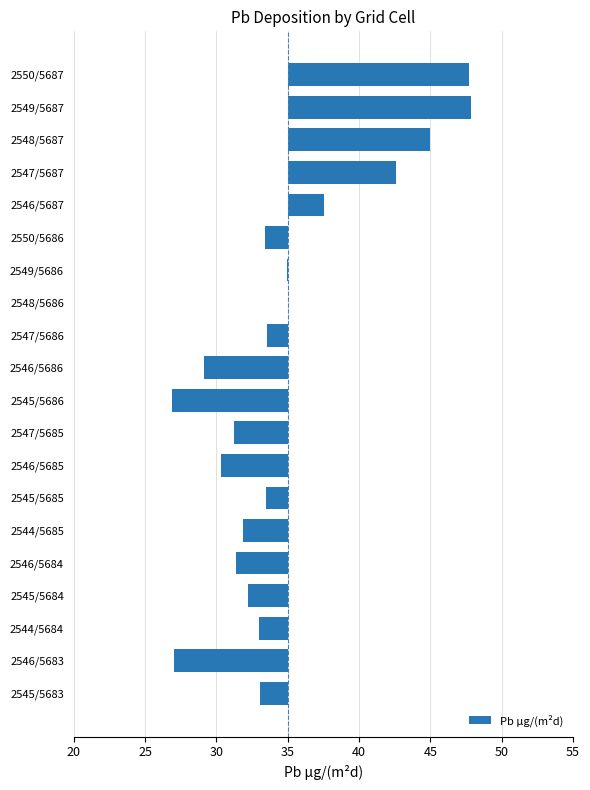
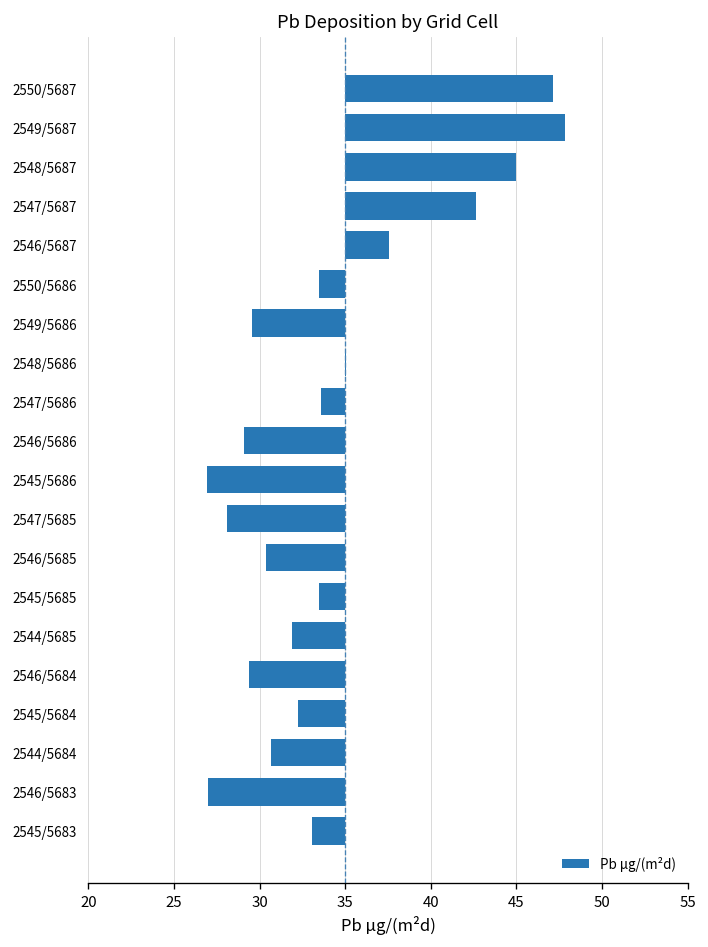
2550/5687: 47.7 -> 47.2
2549/5686: 35.0 -> 29.5
2547/5685: 31.2 -> 28.1
2546/5684: 31.4 -> 29.4
2544/5684: 33.0 -> 30.7
